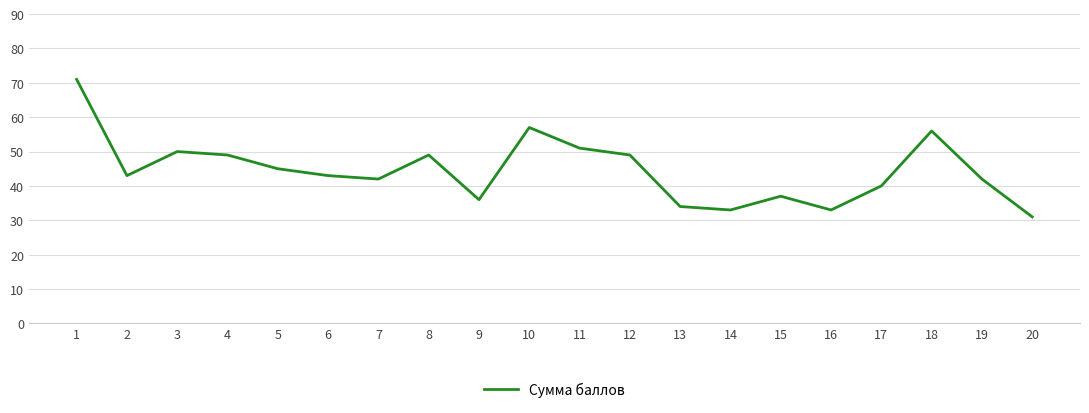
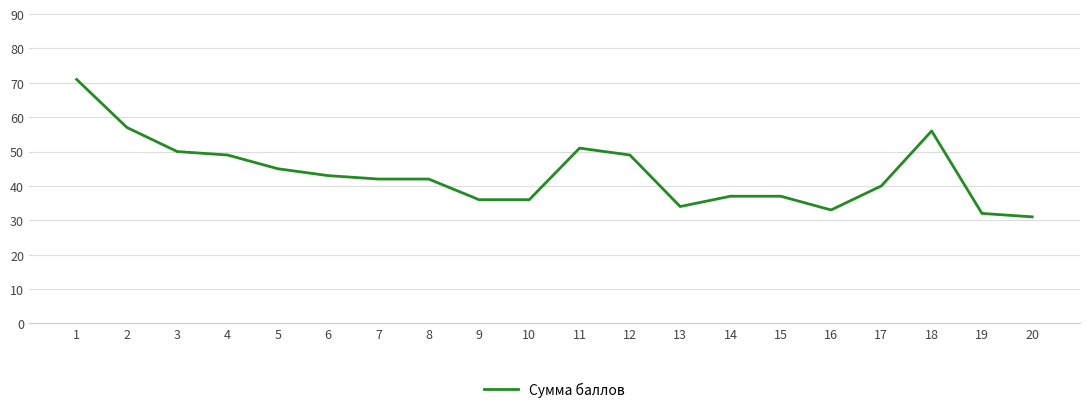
2: 43 -> 57
8: 49 -> 42
10: 57 -> 36
14: 33 -> 37
19: 42 -> 32
